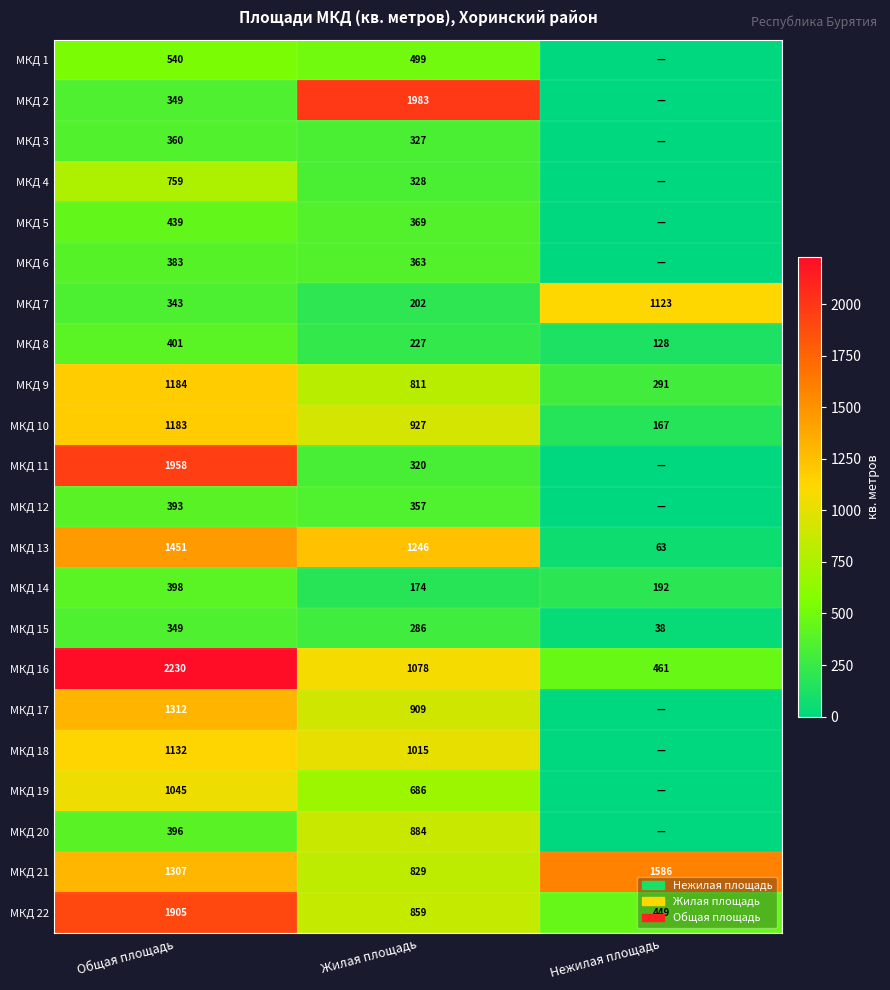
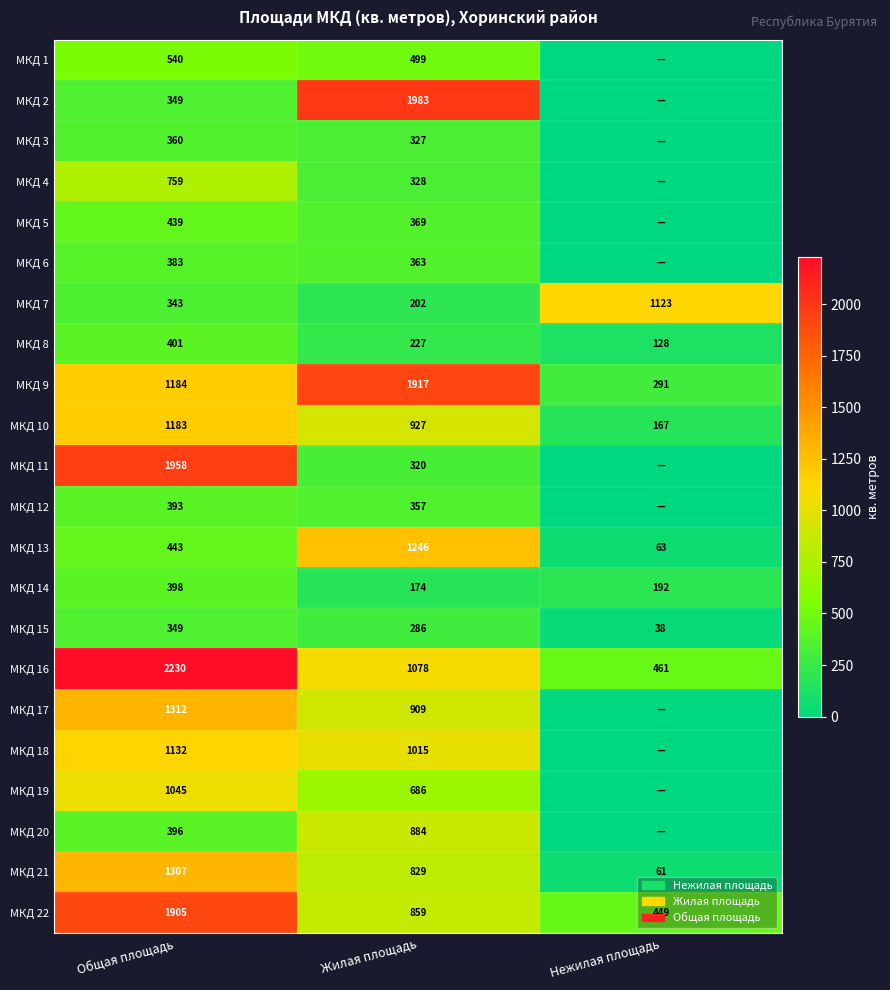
МКД 9, Жилая площадь: 811 -> 1917
МКД 13, Общая площадь: 1451 -> 443
МКД 21, Нежилая площадь: 1586 -> 61
